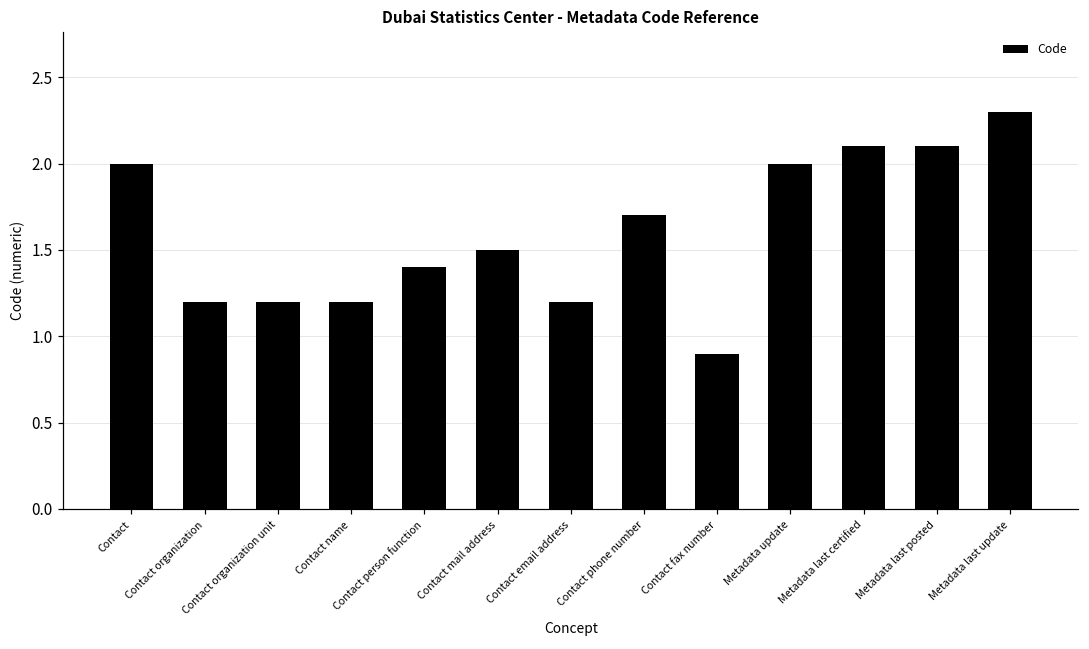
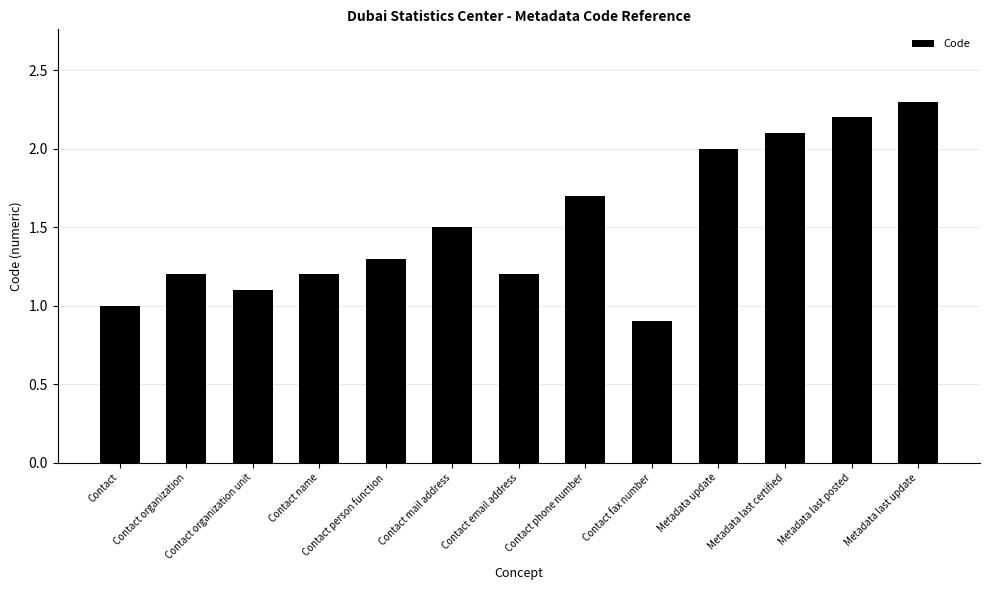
Contact: 2 -> 1
Contact organization unit: 1.2 -> 1.1
Contact person function: 1.4 -> 1.3
Metadata last posted: 2.1 -> 2.2
